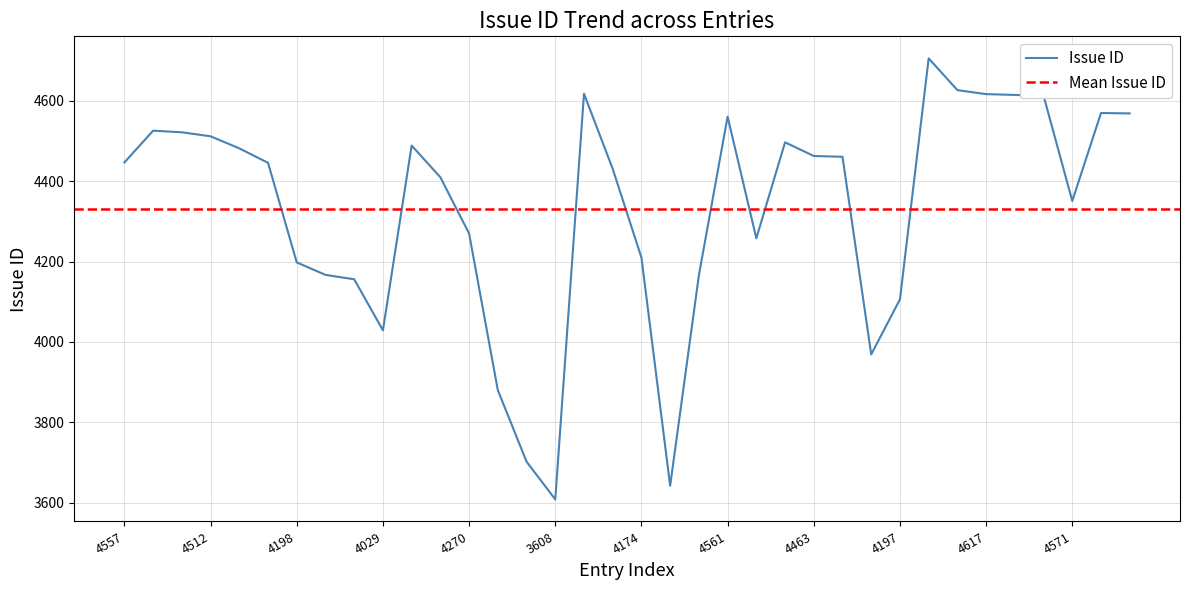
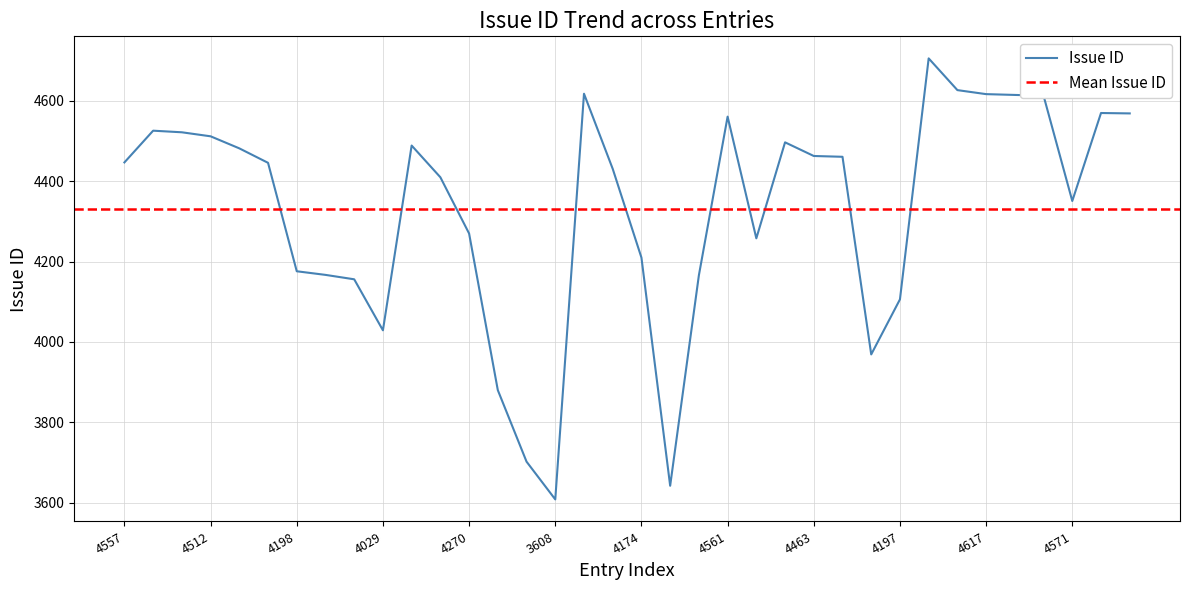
4198: 4200 -> 4180
